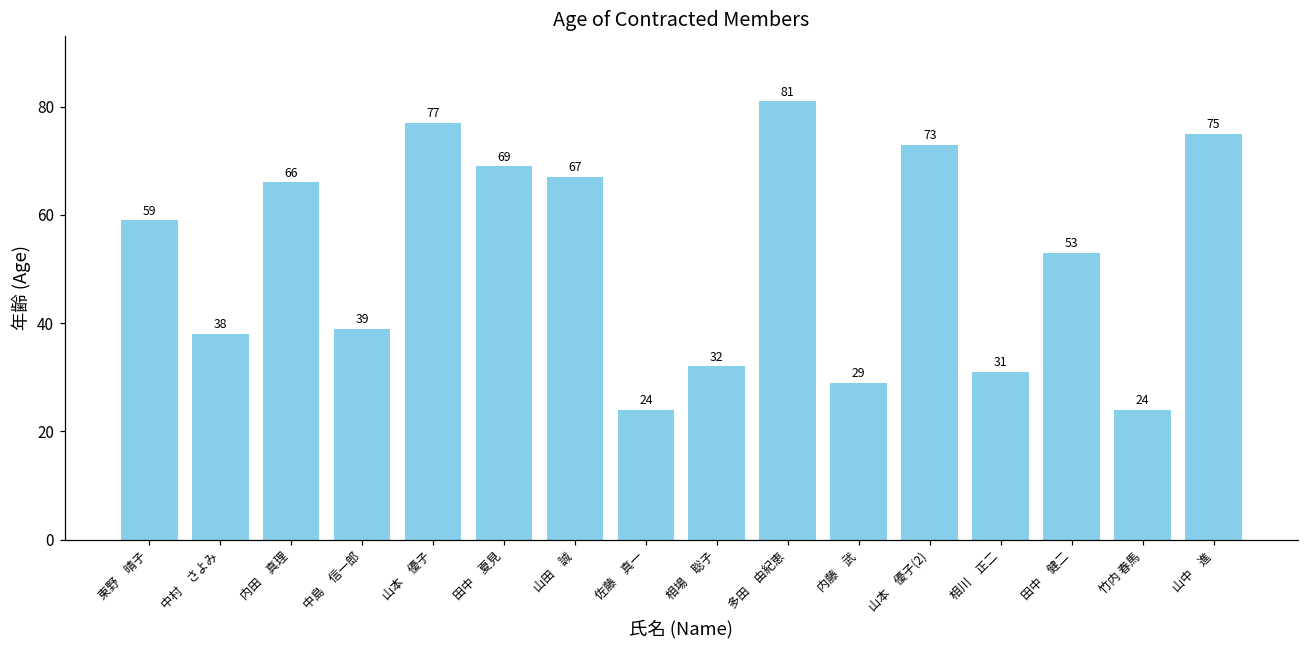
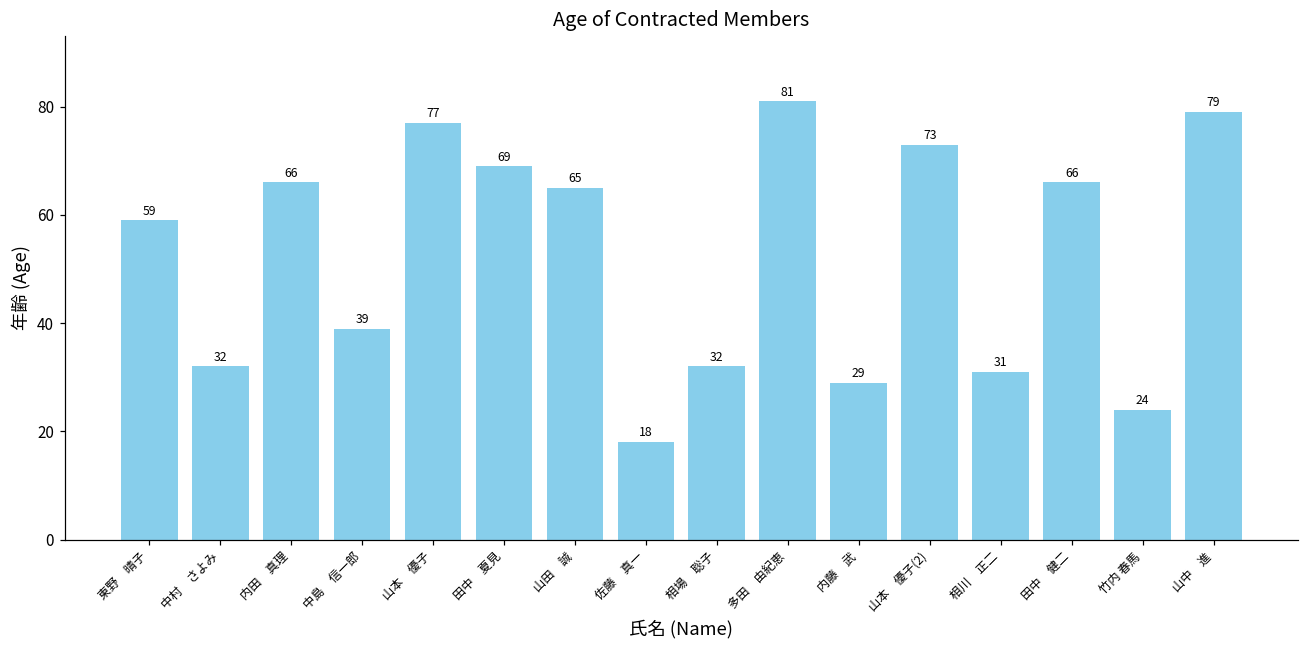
中村 さよみ: 38 -> 32
山田 誠: 67 -> 65
佐藤 真一: 24 -> 18
田中 健二: 53 -> 66
山中 進: 75 -> 79
